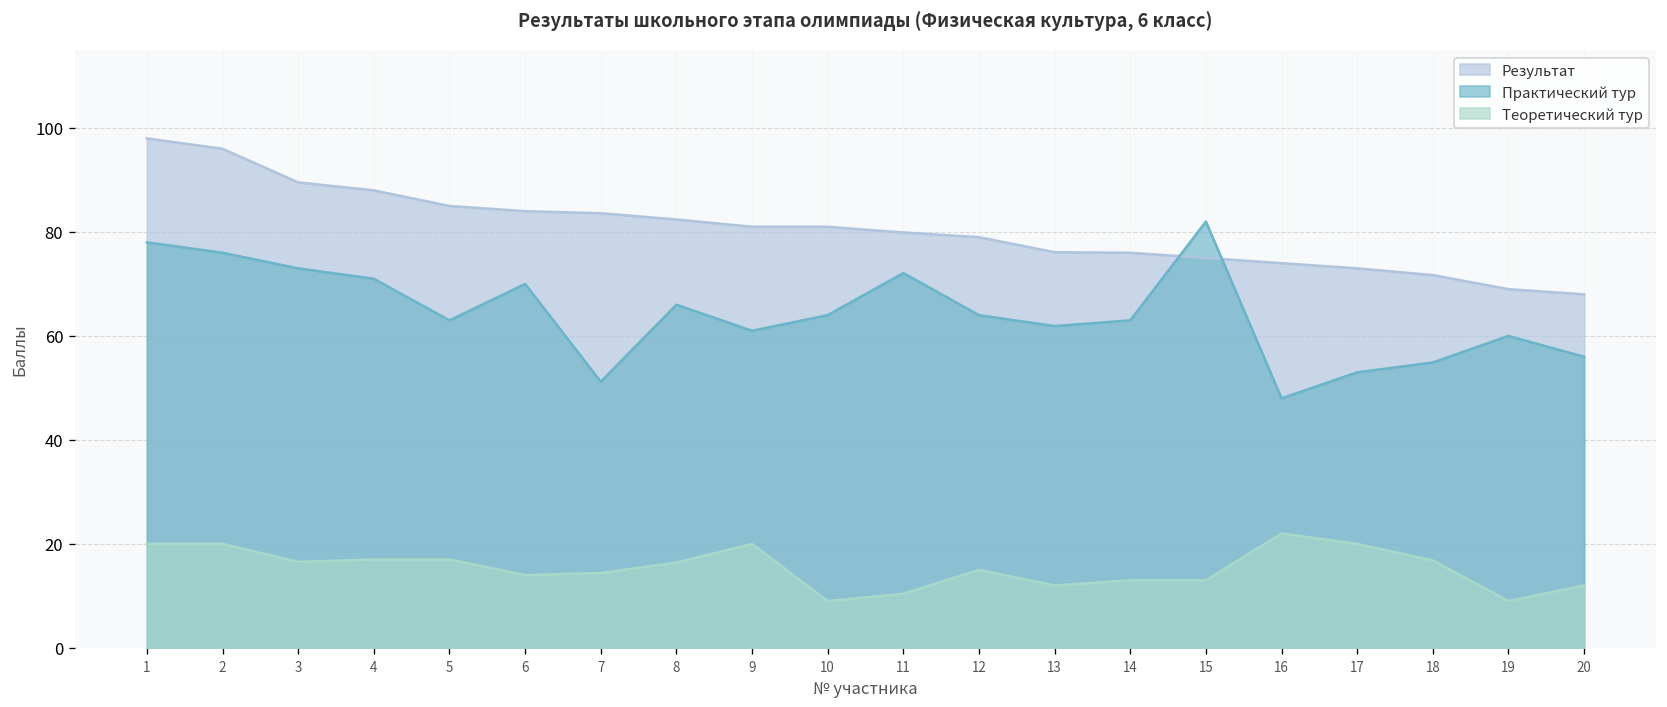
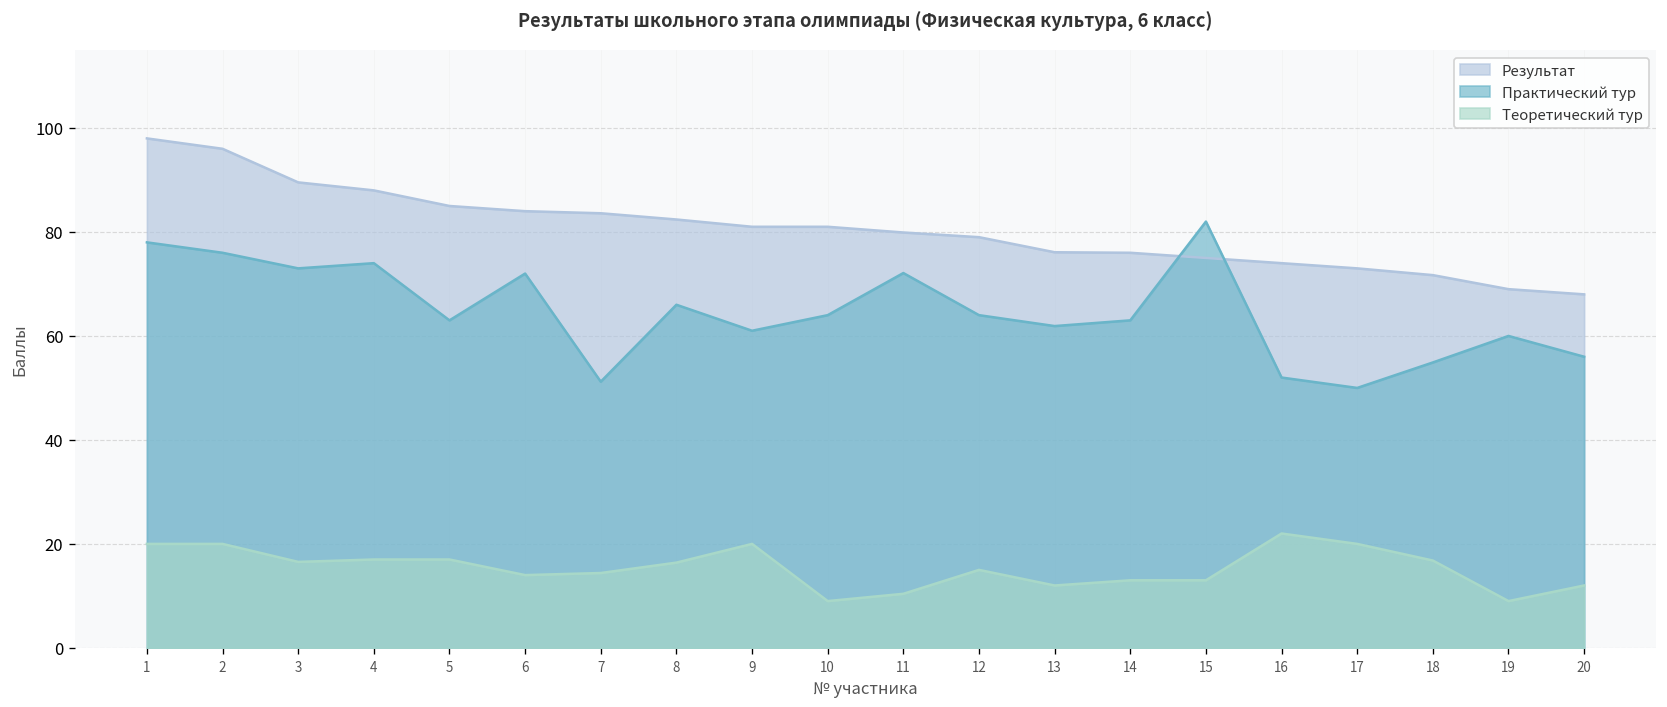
Практический тур, 4: 71 -> 74
Практический тур, 6: 70 -> 72
Практический тур, 16: 48 -> 52
Практический тур, 17: 53 -> 50
